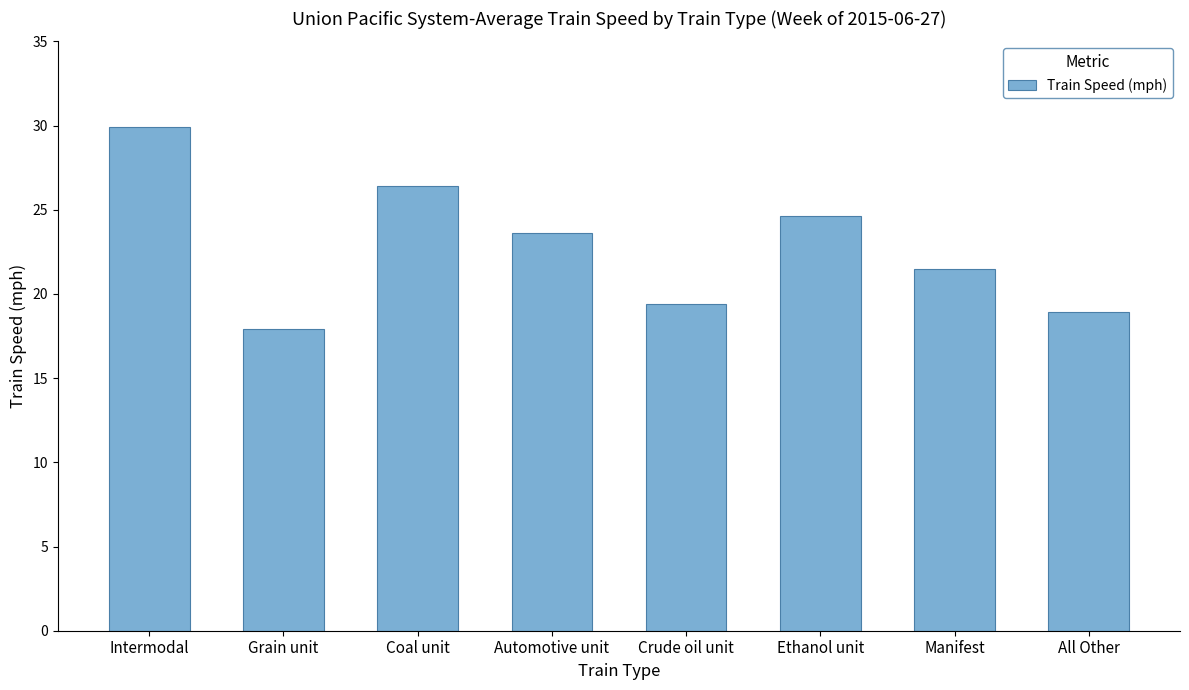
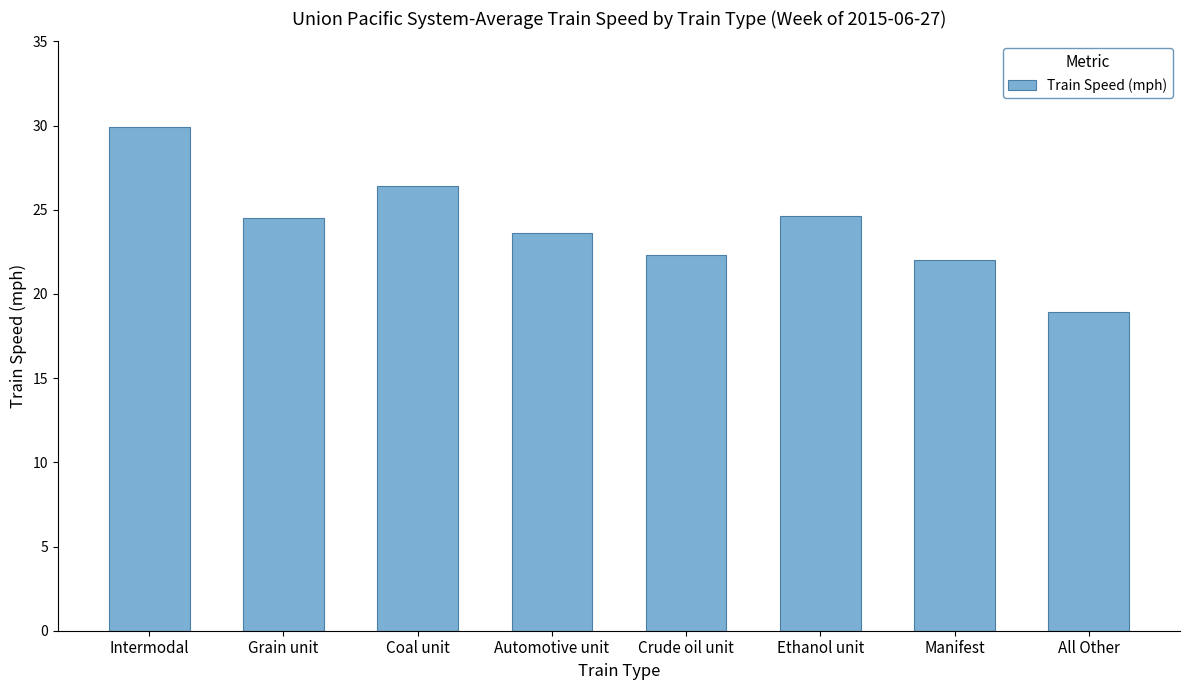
Grain unit: 17.9 -> 24.5
Crude oil unit: 19.4 -> 22.3
Manifest: 21.5 -> 22.0
